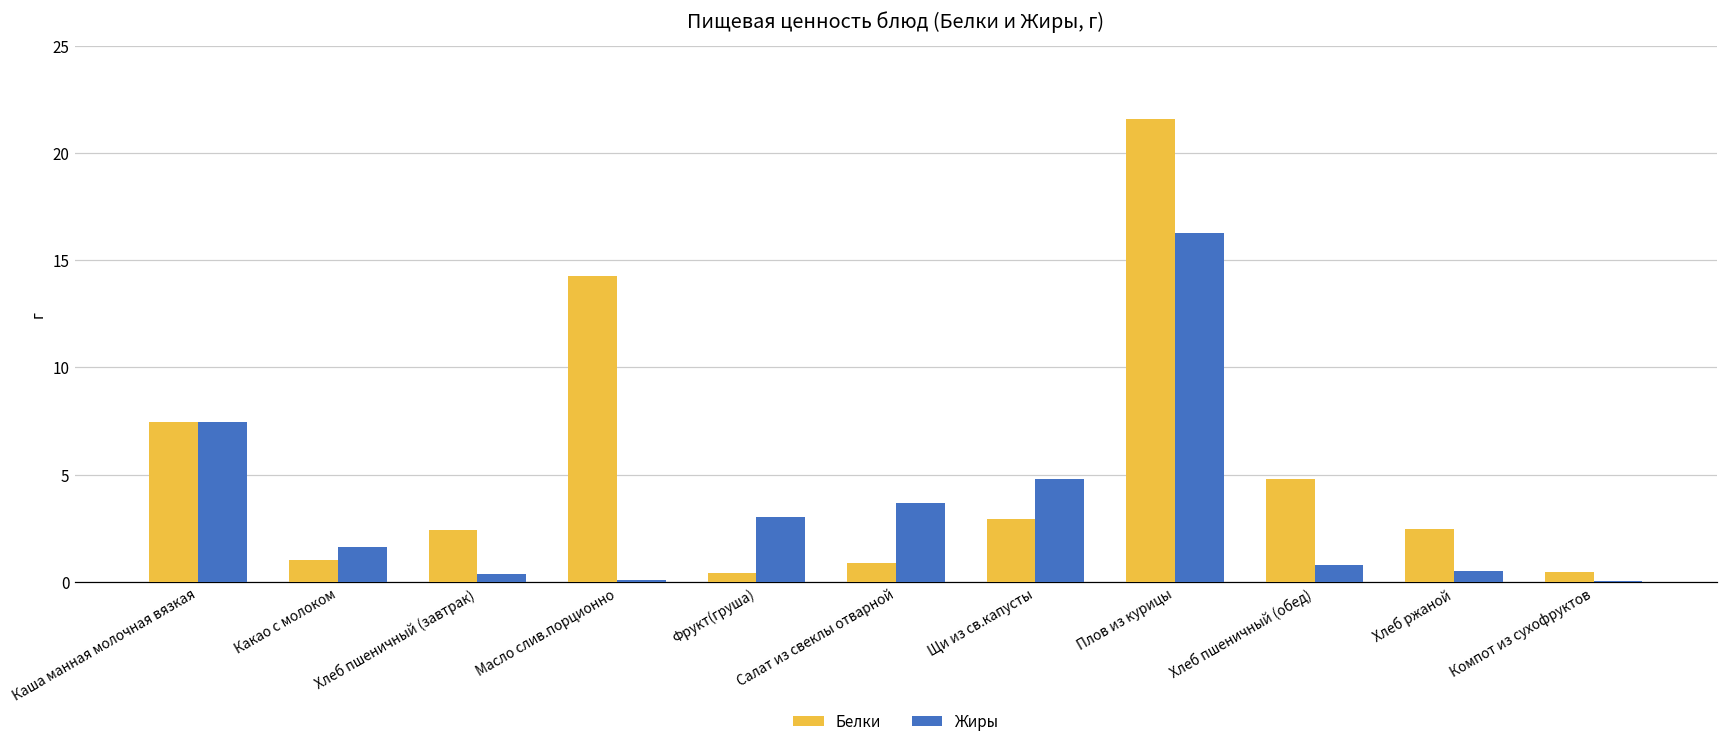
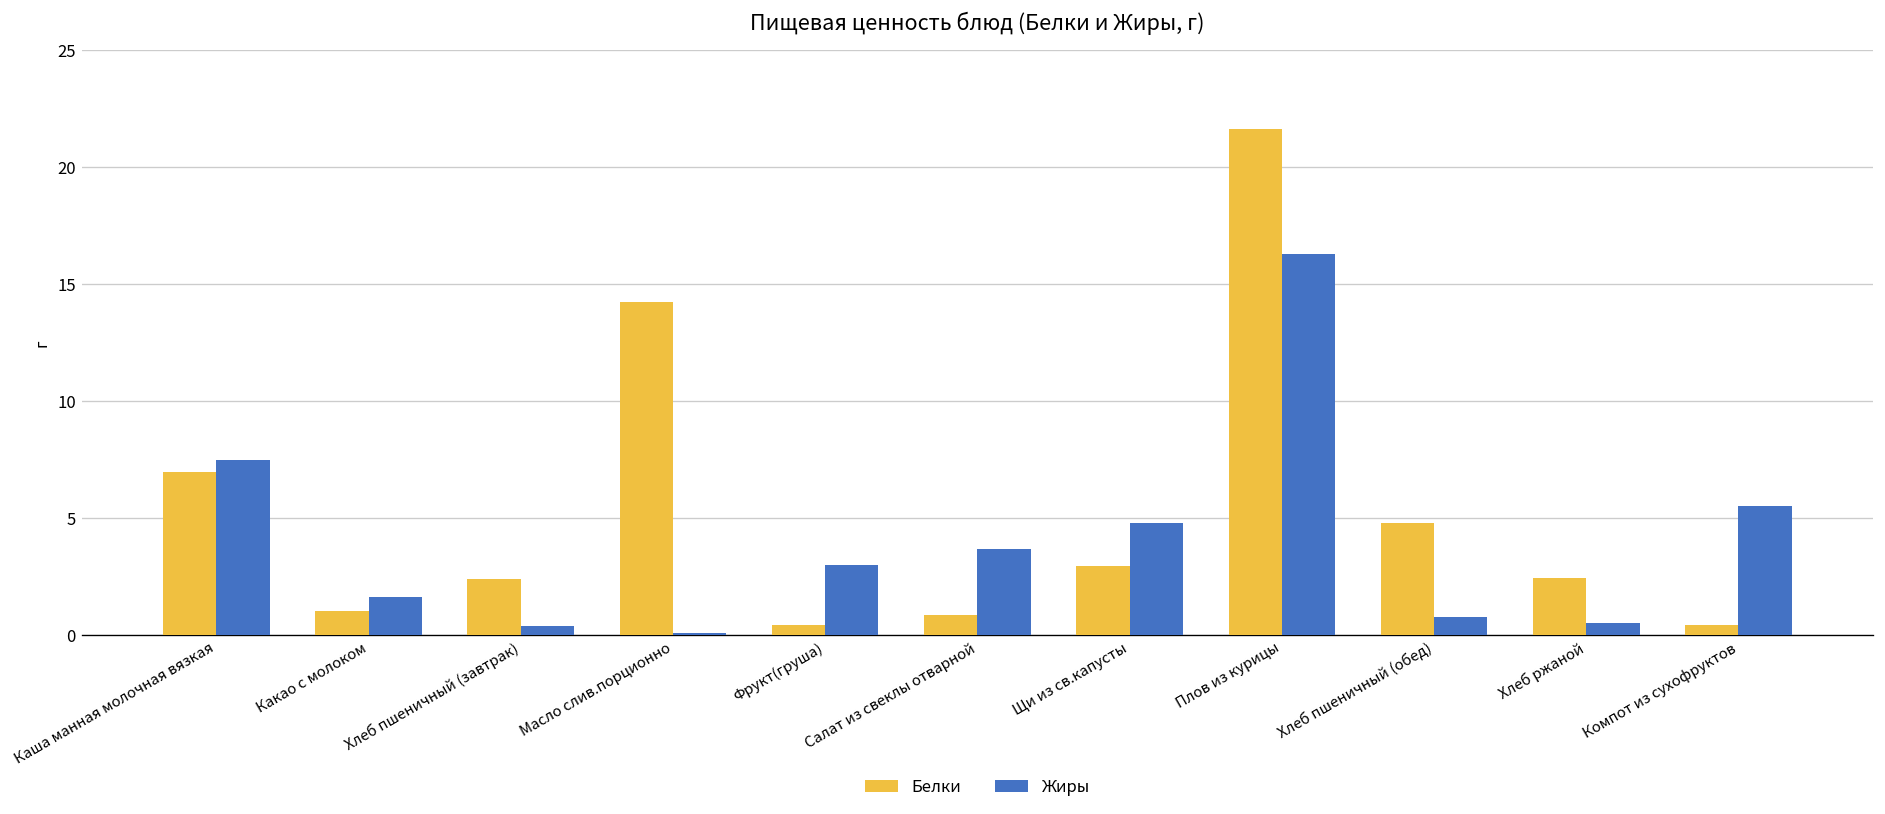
Белки, Каша манная молочная вязкая: 7.5 -> 7.0
Жиры, Компот из сухофруктов: 0.0 -> 5.5
